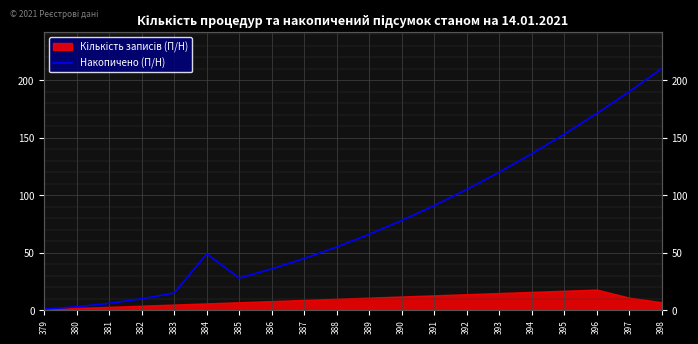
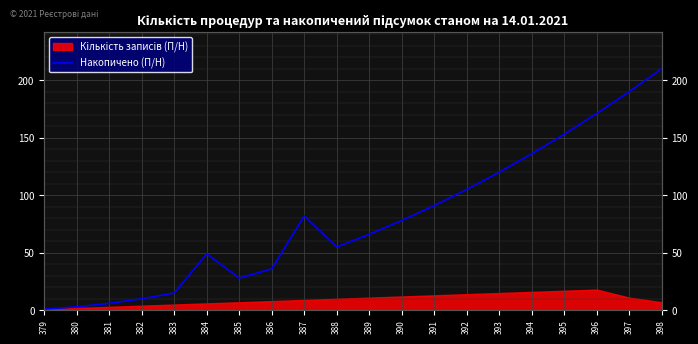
Накопичено (П/Н), 387: 45 -> 82
